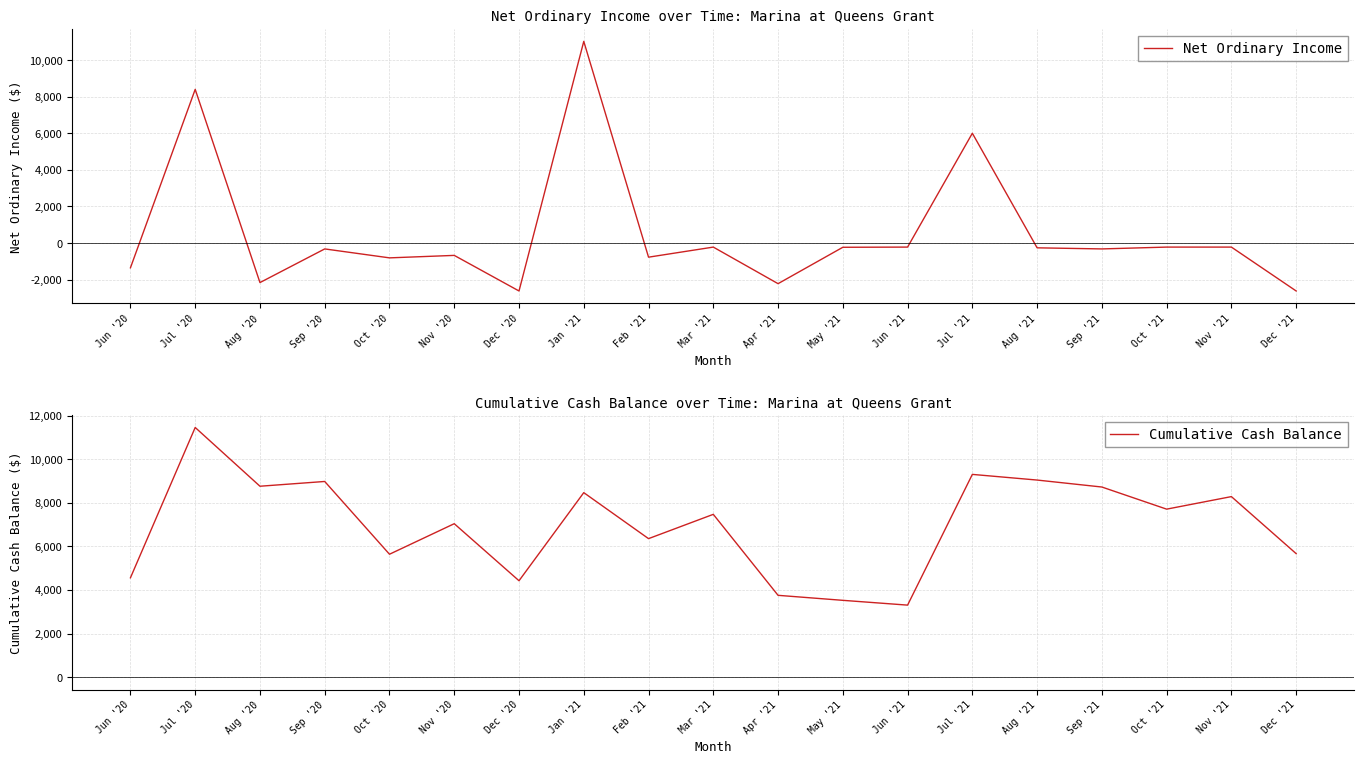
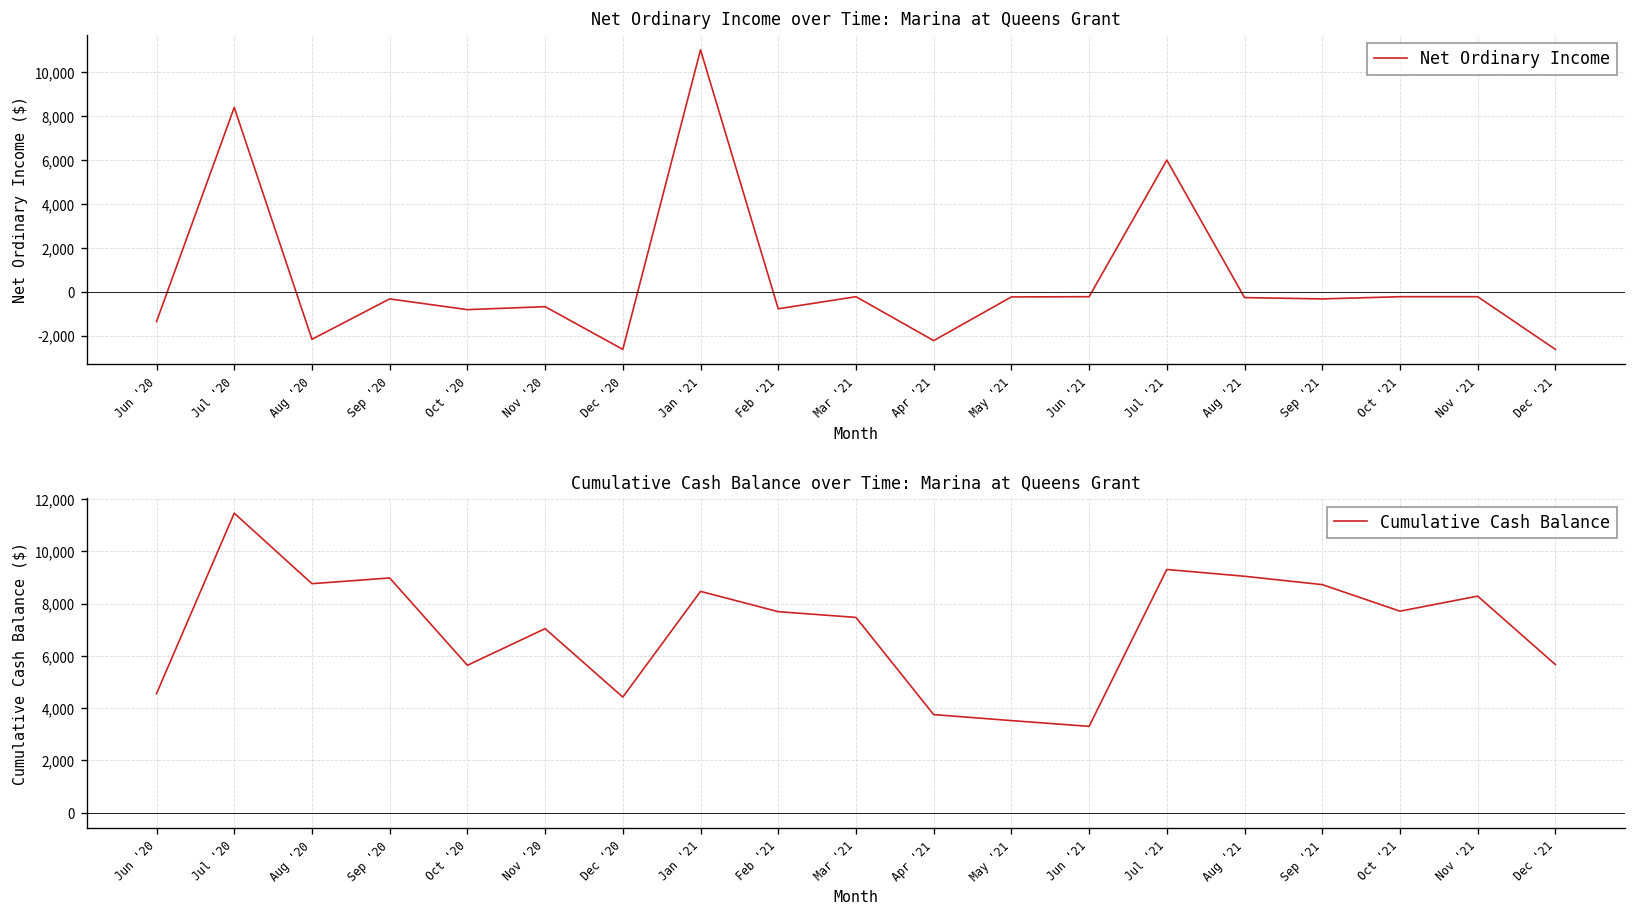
Cumulative Cash Balance over Time: Marina at Queens Grant, Feb '21: 6,400 -> 7,700
